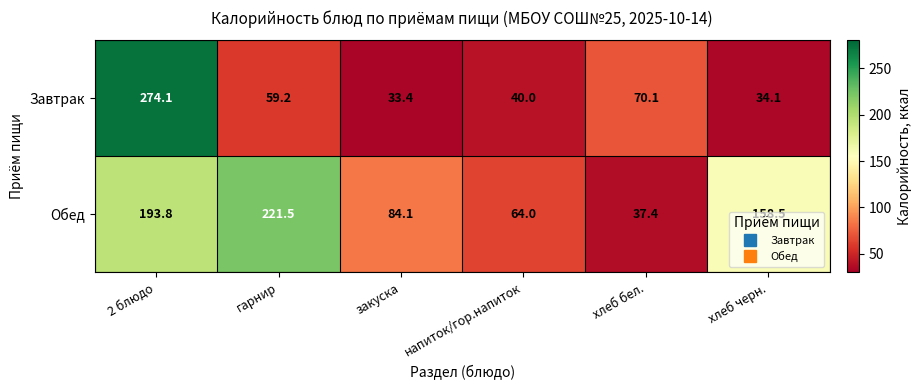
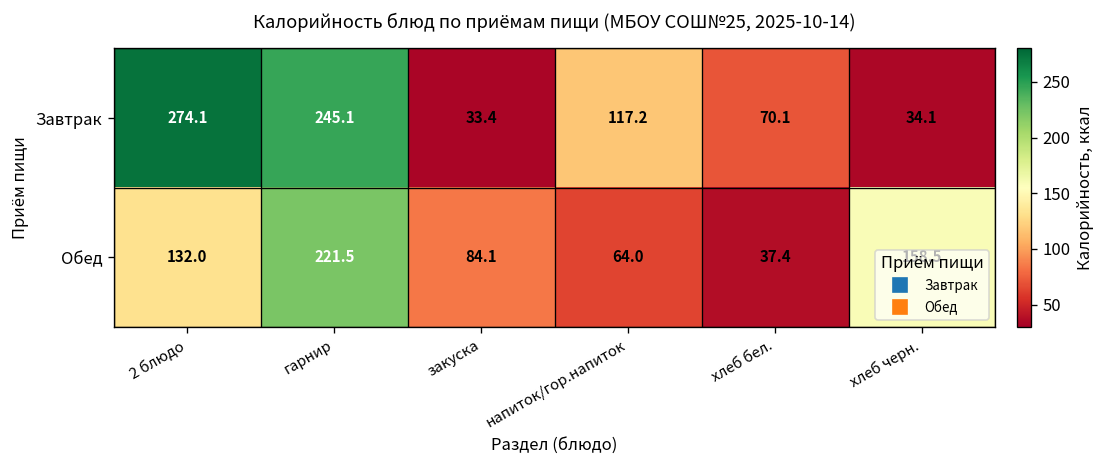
Завтрак, гарнир: 59.2 -> 245.1
Завтрак, напиток/гор.напиток: 40.0 -> 117.2
Обед, 2 блюдо: 193.8 -> 132.0
